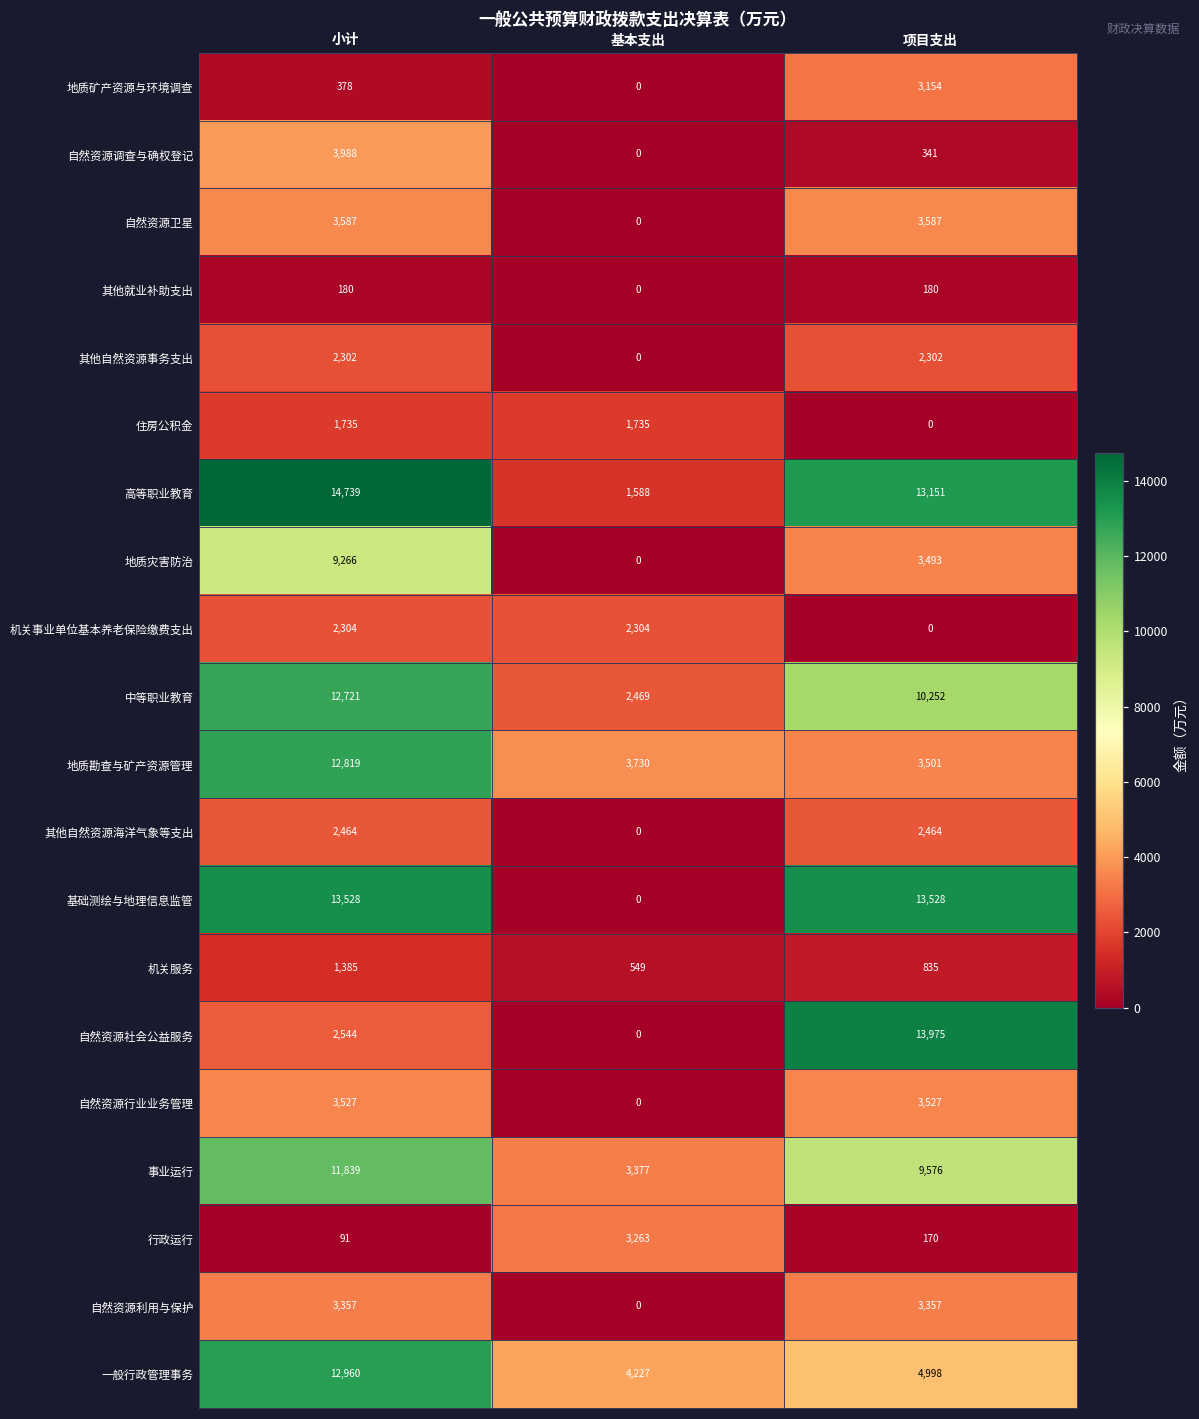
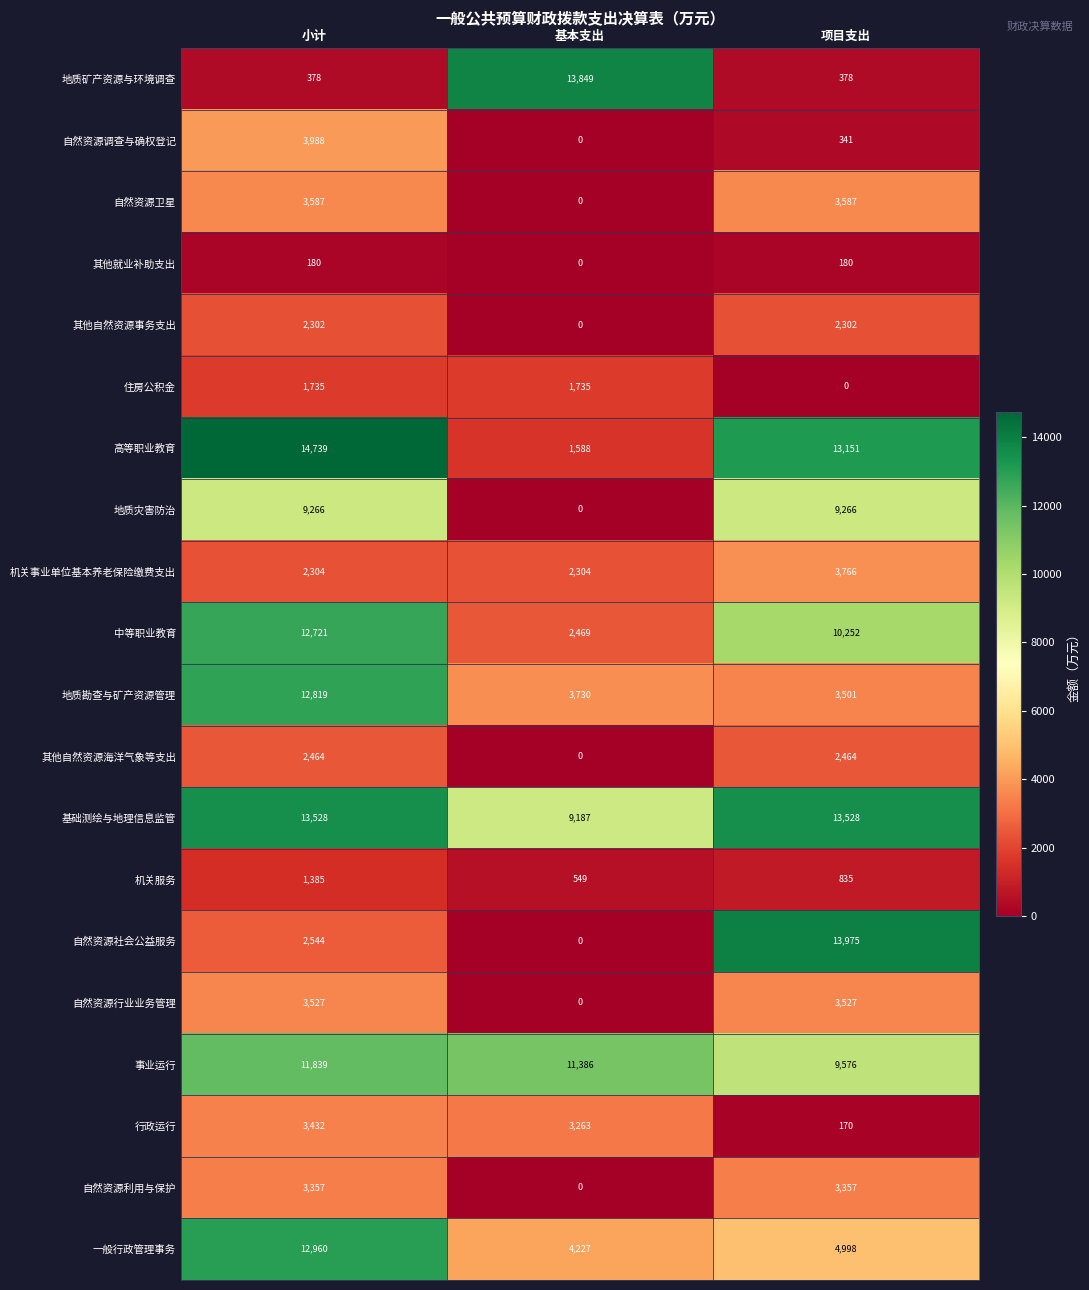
地质矿产资源与环境调查, 基本支出: 0 -> 13,849
地质矿产资源与环境调查, 项目支出: 3,154 -> 378
地质灾害防治, 项目支出: 3,493 -> 9,266
机关事业单位基本养老保险缴费支出, 项目支出: 0 -> 3,766
基础测绘与地理信息监管, 基本支出: 0 -> 9,187
事业运行, 基本支出: 3,377 -> 11,386
行政运行, 小计: 91 -> 3,432
